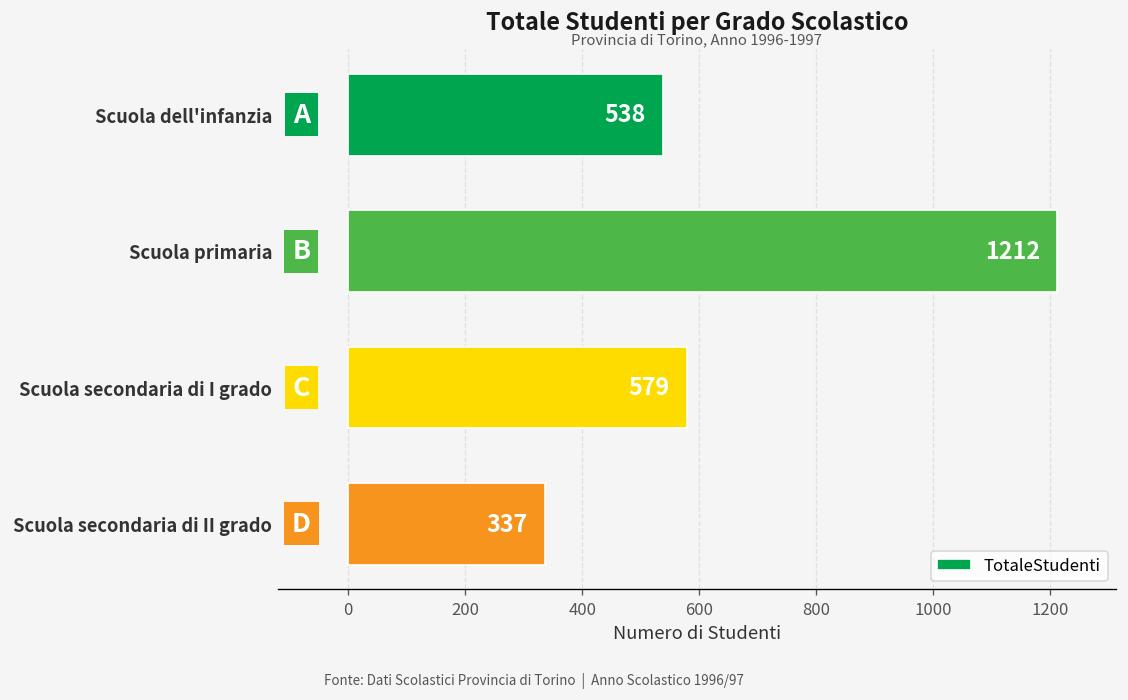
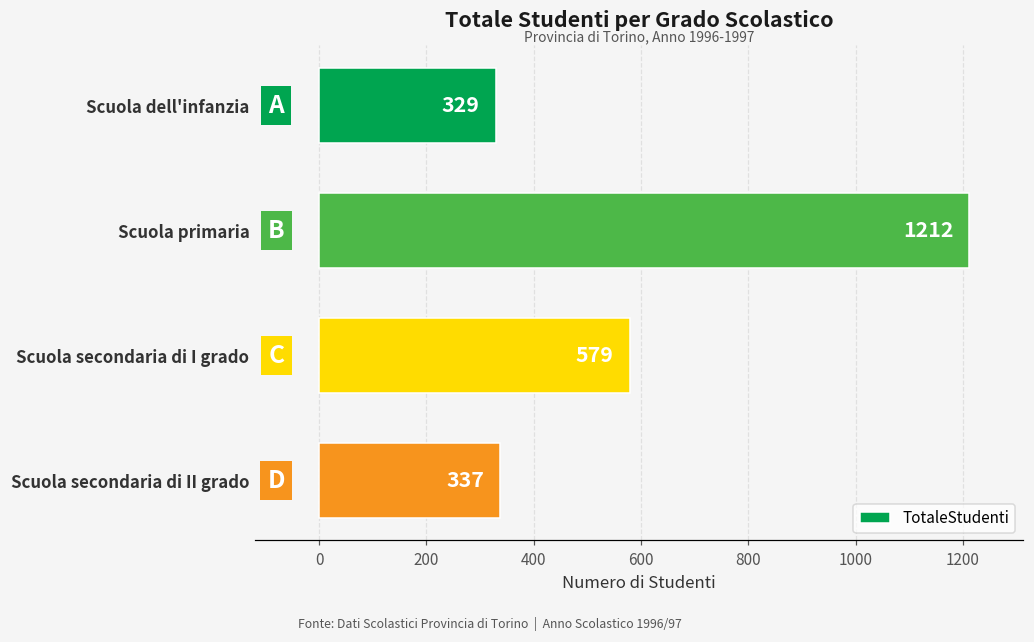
Scuola dell'infanzia: 538 -> 329
